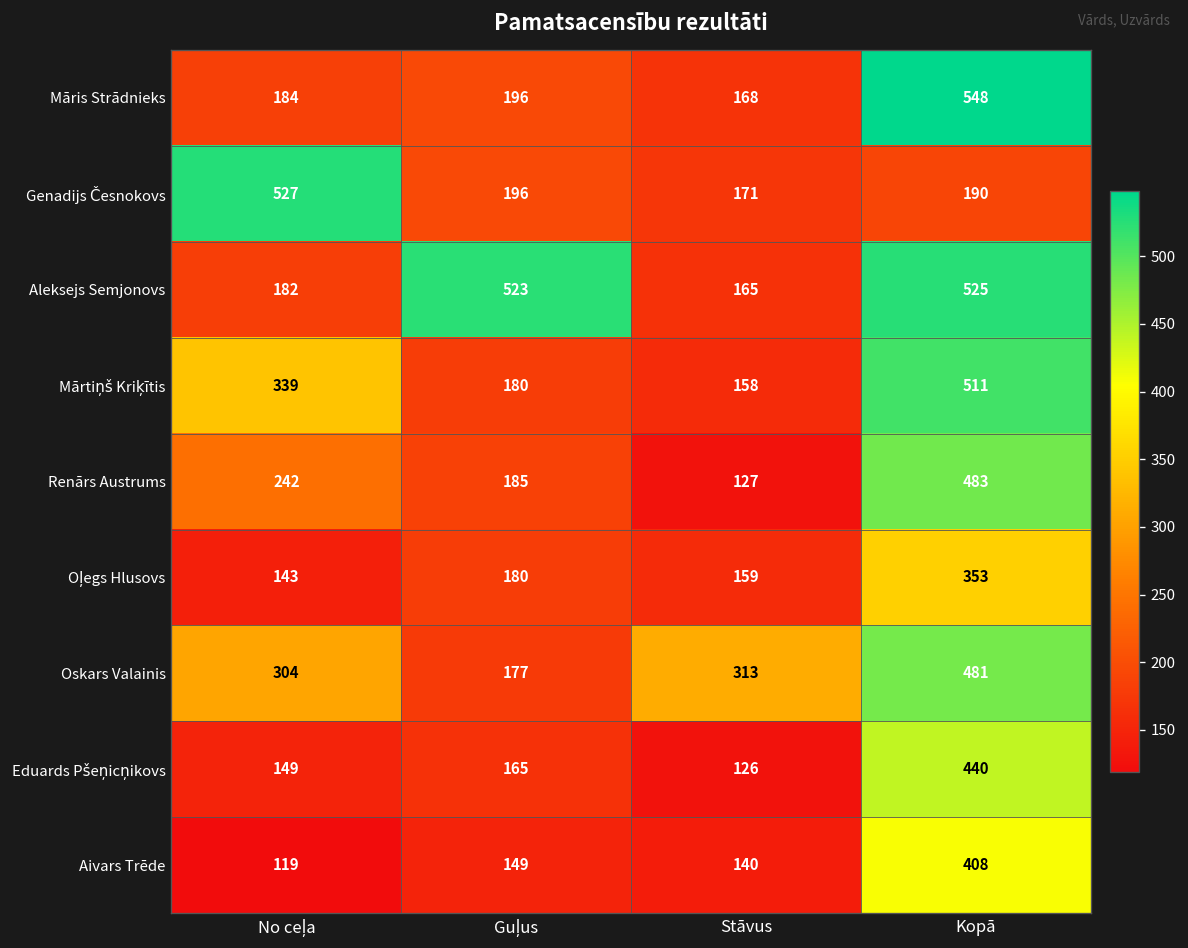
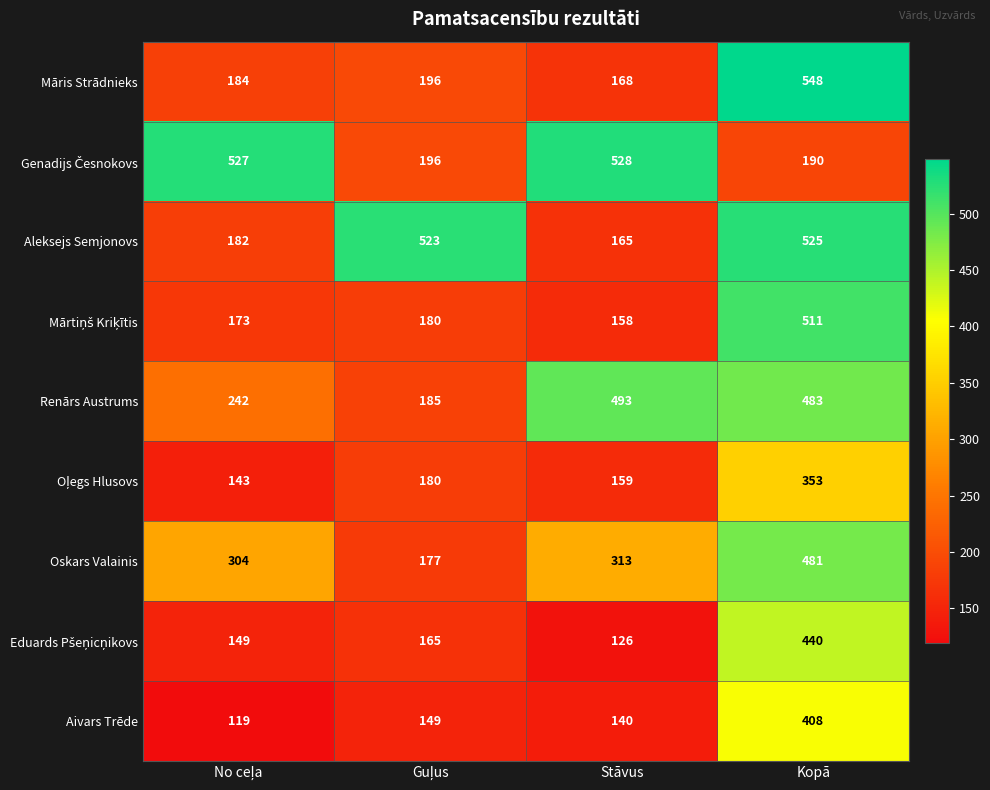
Genadijs Česnokovs, Stāvus: 171 -> 528
Mārtiņš Kriķītis, No ceļa: 339 -> 173
Renārs Austrums, Stāvus: 127 -> 493
